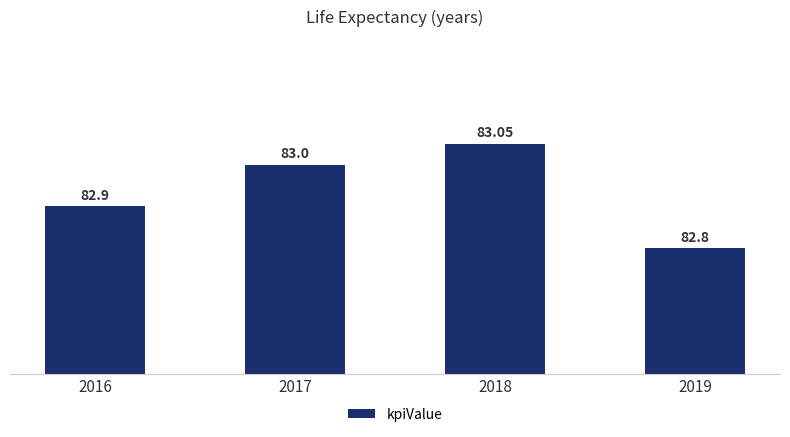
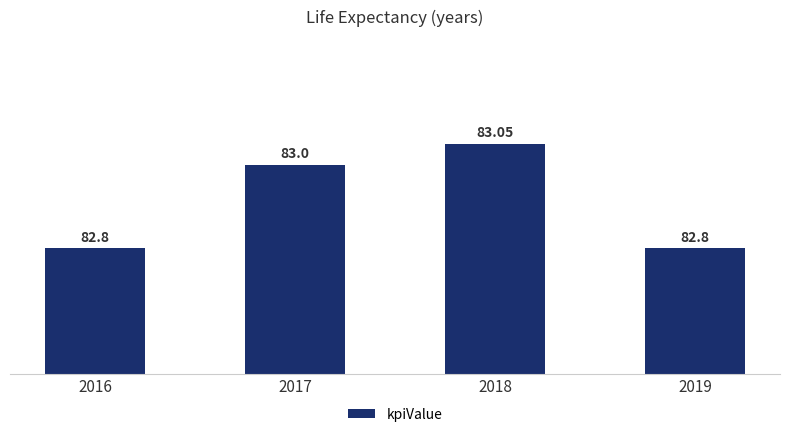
2016: 82.9 -> 82.8
